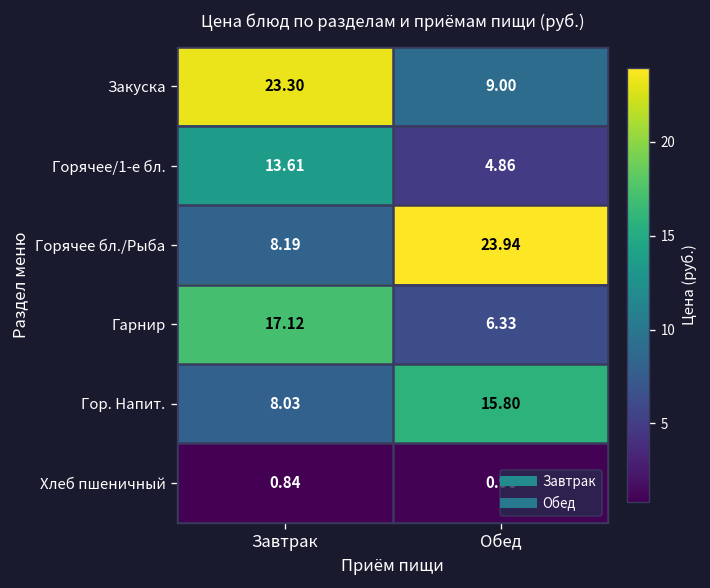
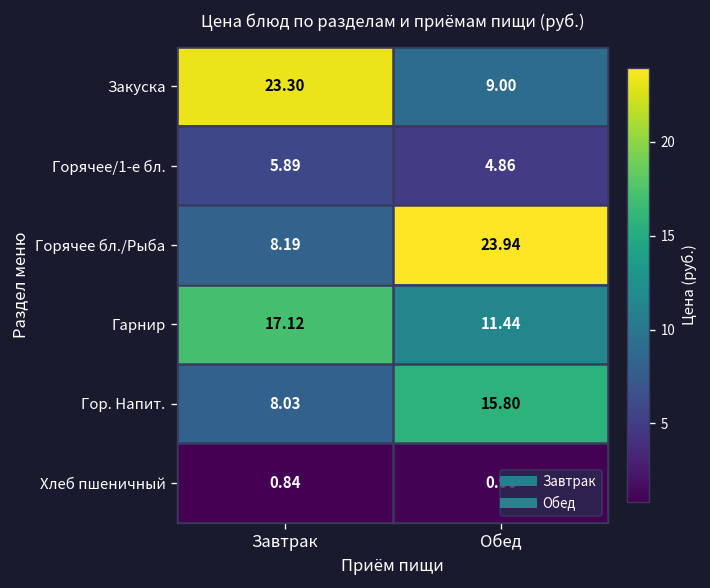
Горячее/1-е бл., Завтрак: 13.61 -> 5.89
Гарнир, Обед: 6.33 -> 11.44
